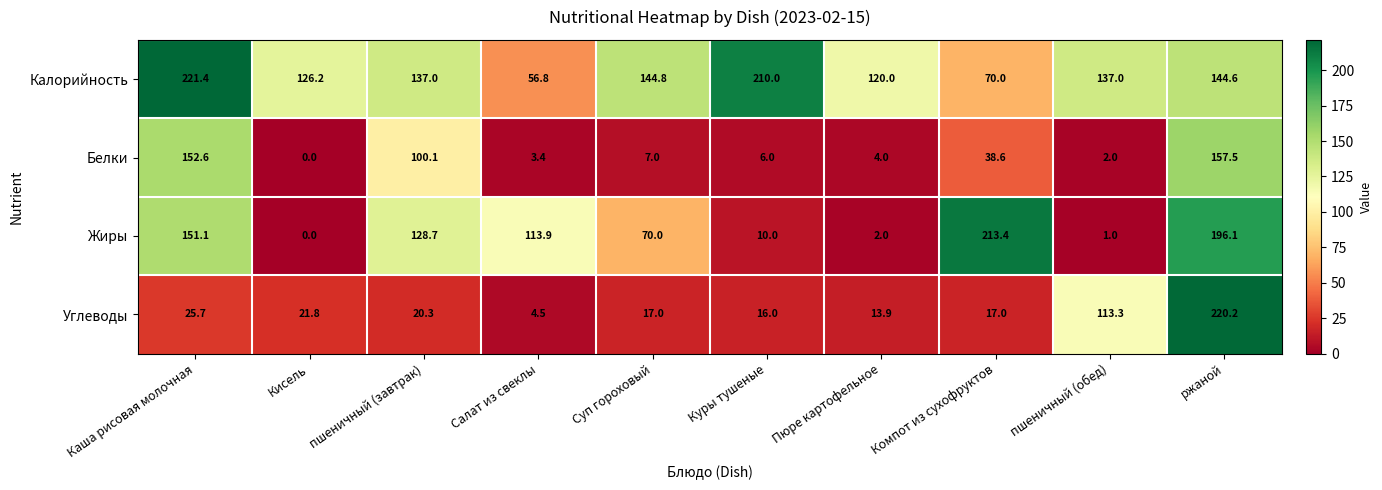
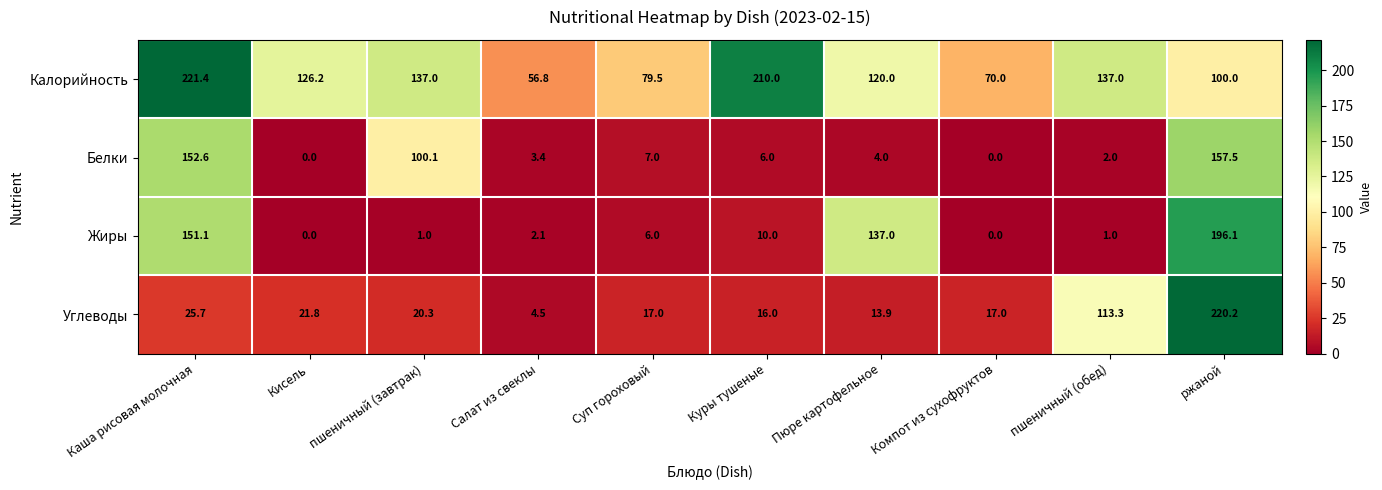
Калорийность, Суп гороховый: 144.8 -> 79.5
Калорийность, ржаной: 144.6 -> 100.0
Белки, Компот из сухофруктов: 38.6 -> 0.0
Жиры, пшеничный (завтрак): 128.7 -> 1.0
Жиры, Салат из свеклы: 113.9 -> 2.1
Жиры, Суп гороховый: 70.0 -> 6.0
Жиры, Пюре картофельное: 2.0 -> 137.0
Жиры, Компот из сухофруктов: 213.4 -> 0.0
